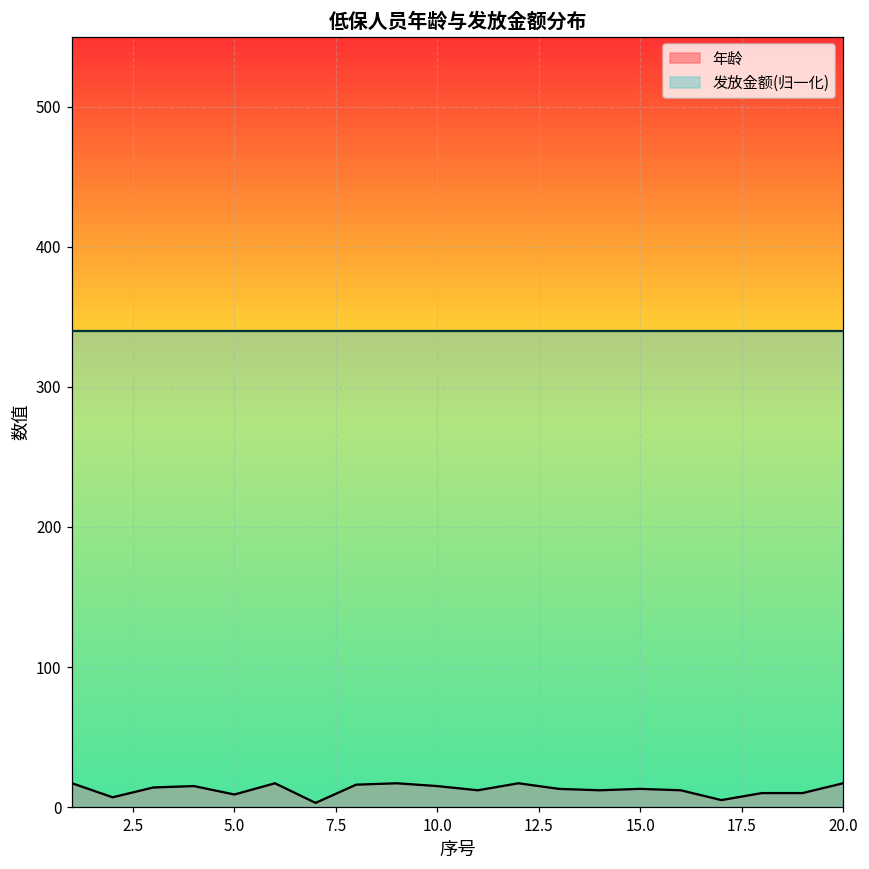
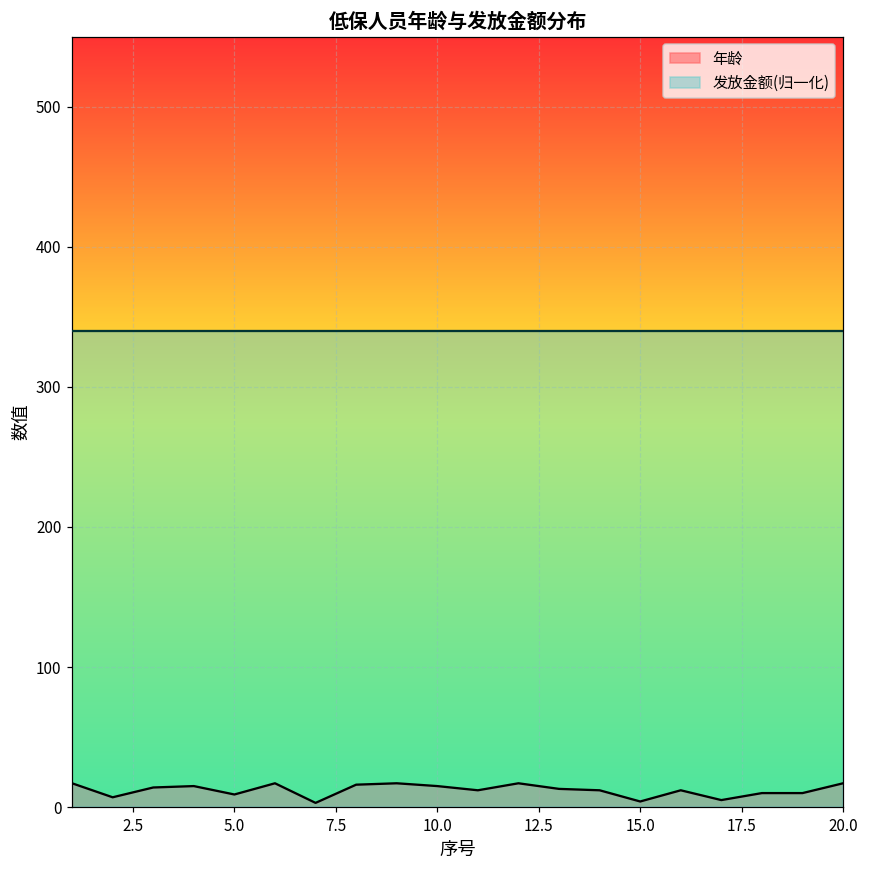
年龄, 15.0: 13 -> 4
